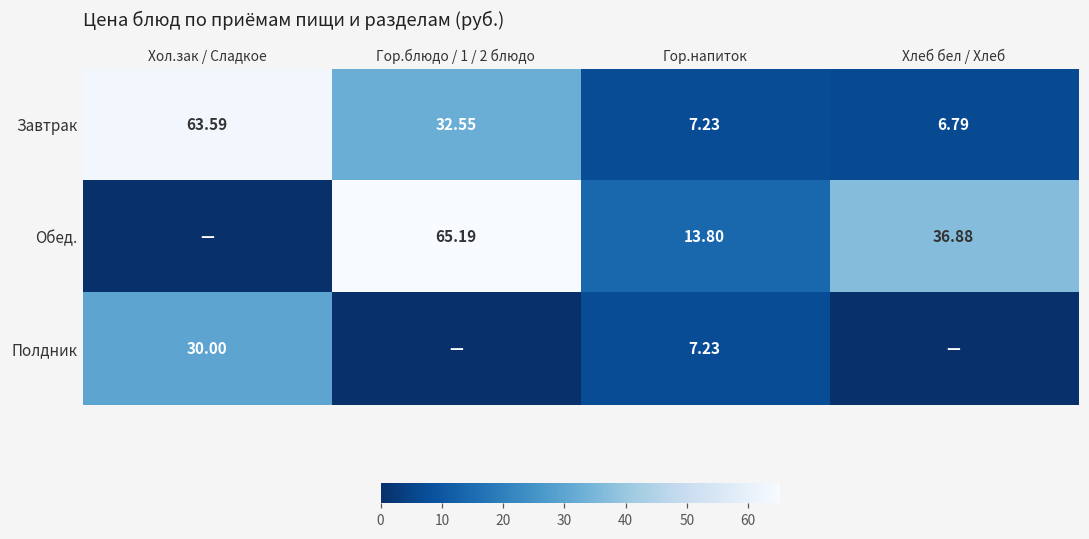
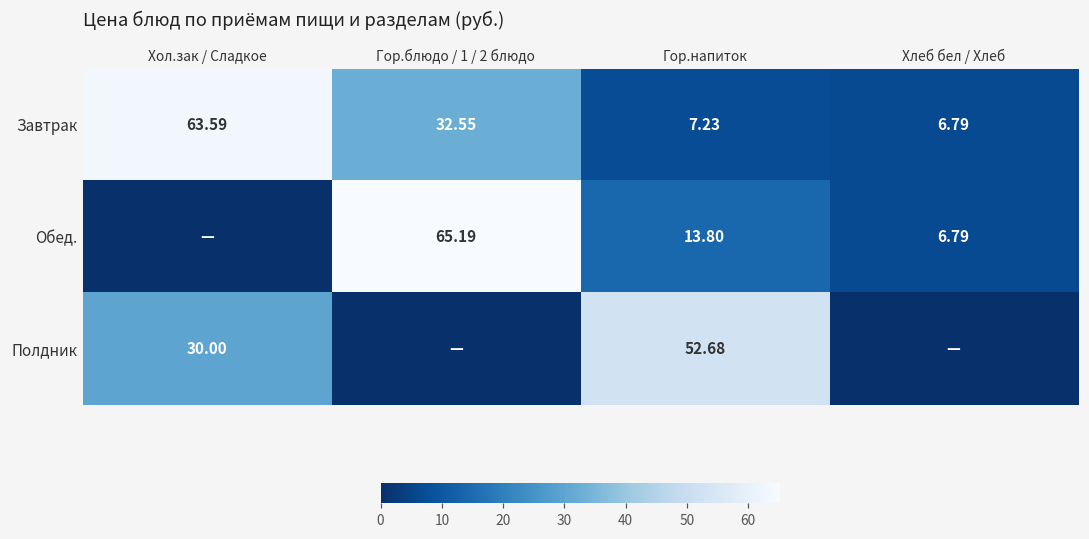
Обед., Хлеб бел / Хлеб: 36.88 -> 6.79
Полдник, Гор.напиток: 7.23 -> 52.68
